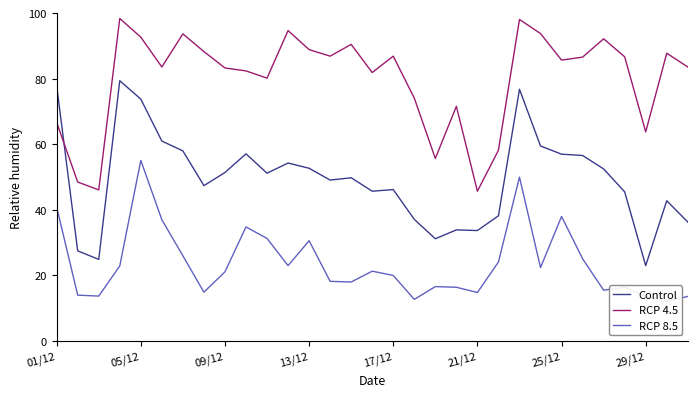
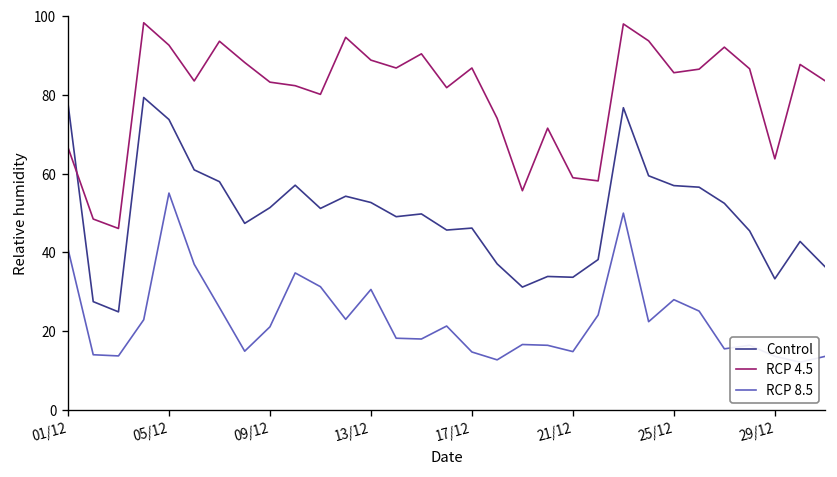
RCP 8.5, 17/12: 20 -> 15
RCP 4.5, 21/12: 46 -> 59
RCP 8.5, 25/12: 38 -> 28
Control, 29/12: 23 -> 33
